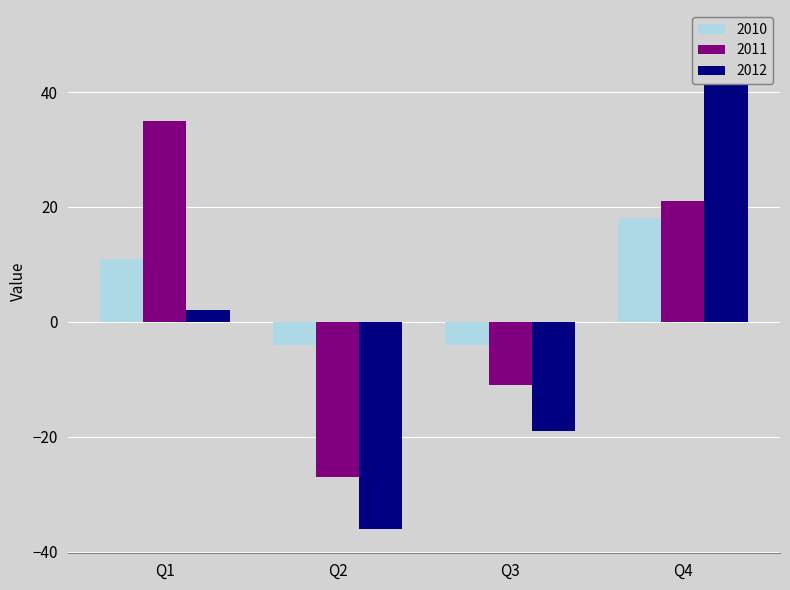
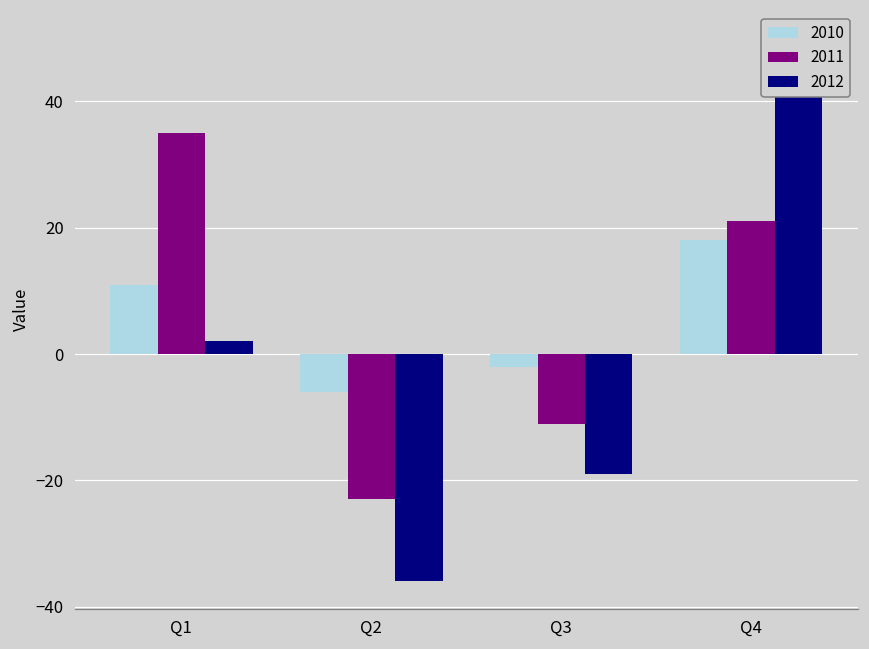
2010, Q2: -4 -> -6
2011, Q2: -27 -> -23
2010, Q3: -4 -> -2
